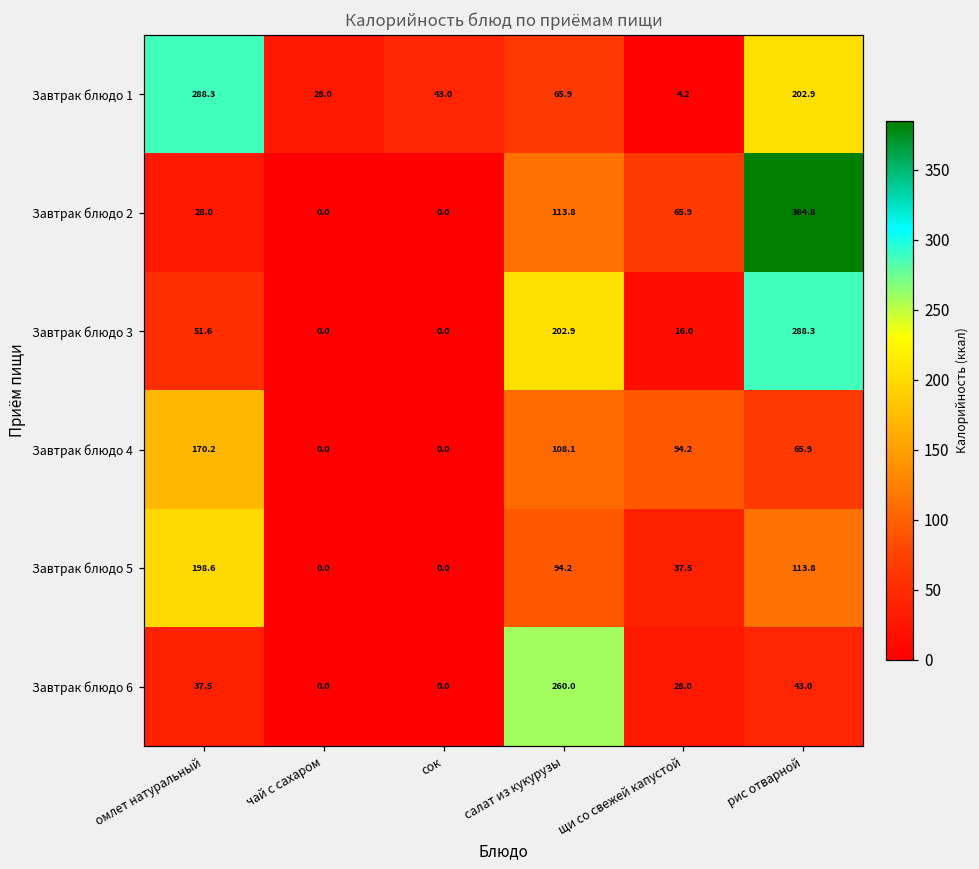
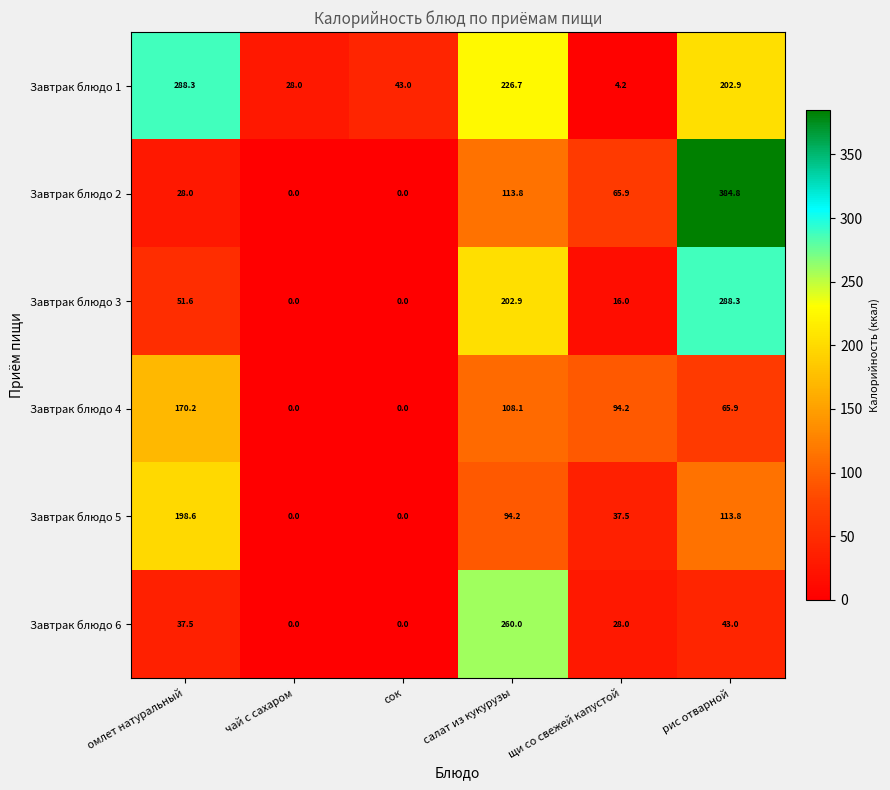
Завтрак блюдо 1, салат из кукурузы: 65.9 -> 226.7
